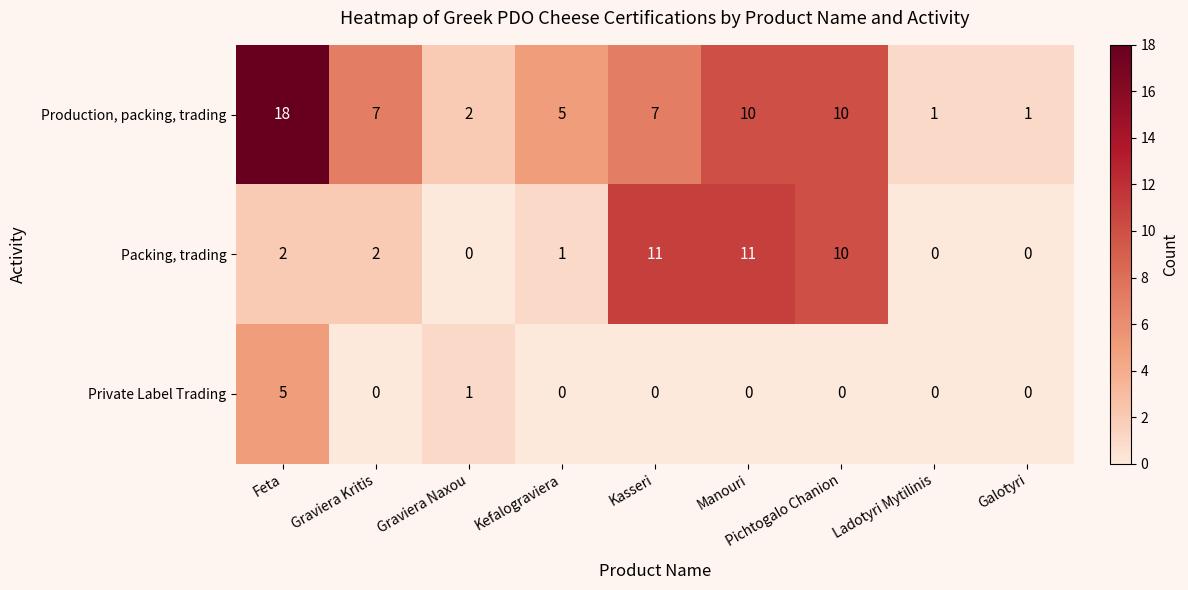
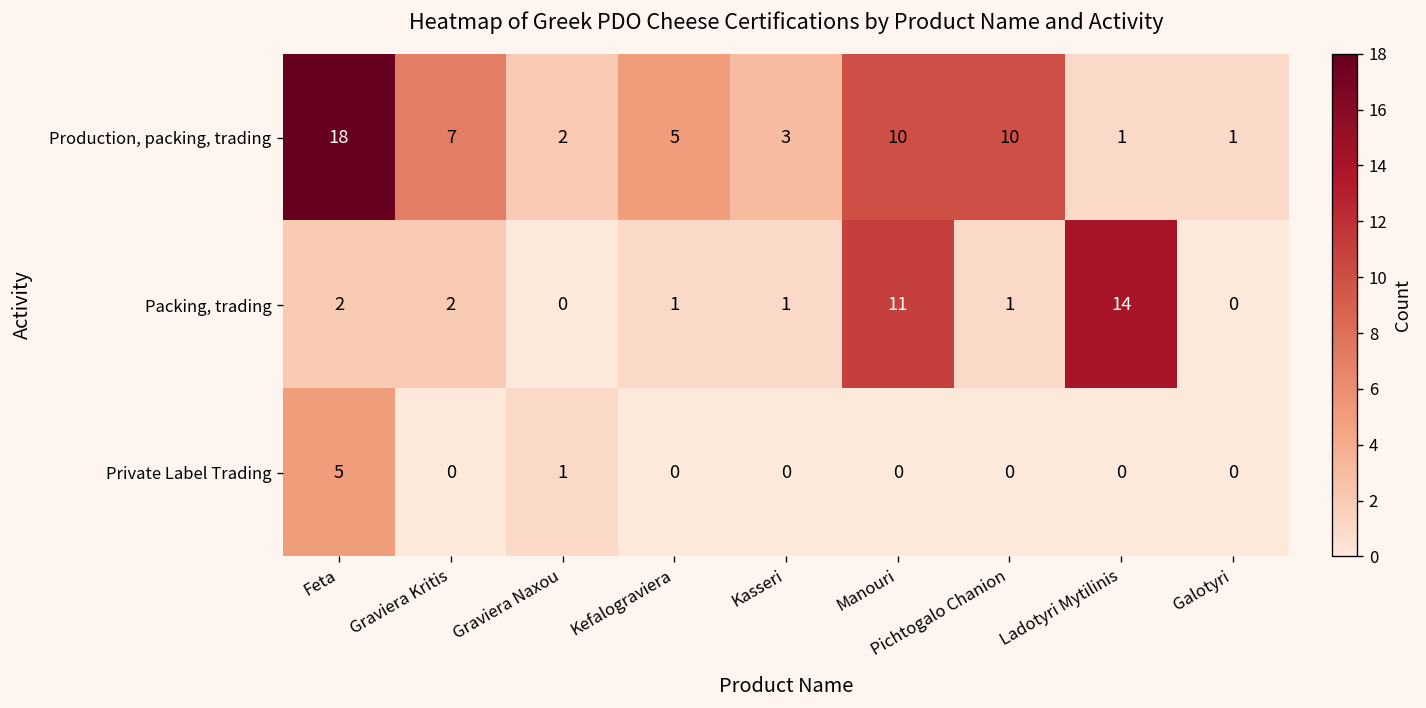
Production, packing, trading, Kasseri: 7 -> 3
Packing, trading, Kasseri: 11 -> 1
Packing, trading, Pichtogalo Chanion: 10 -> 1
Packing, trading, Ladotyri Mytilinis: 0 -> 14
